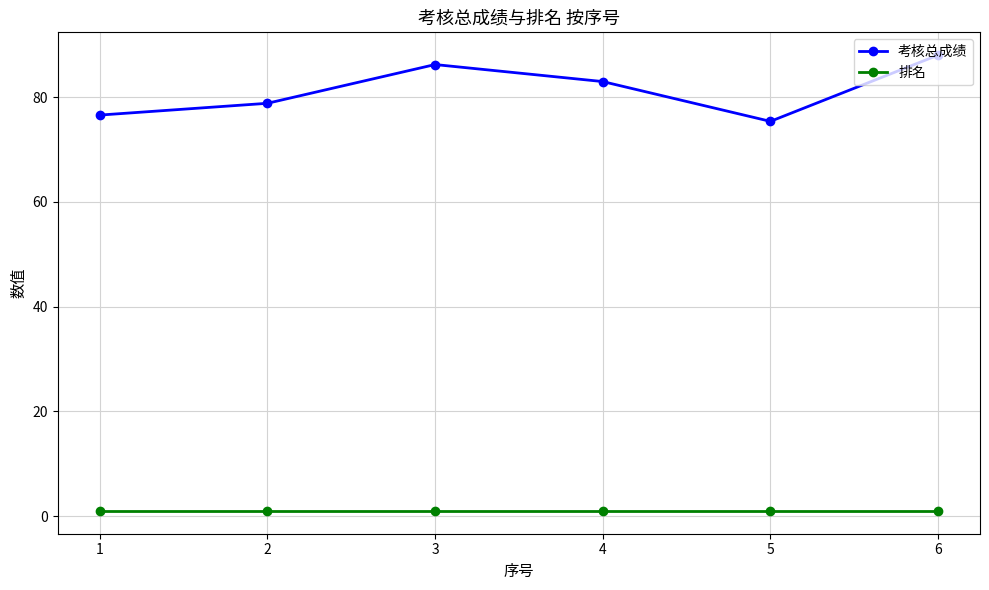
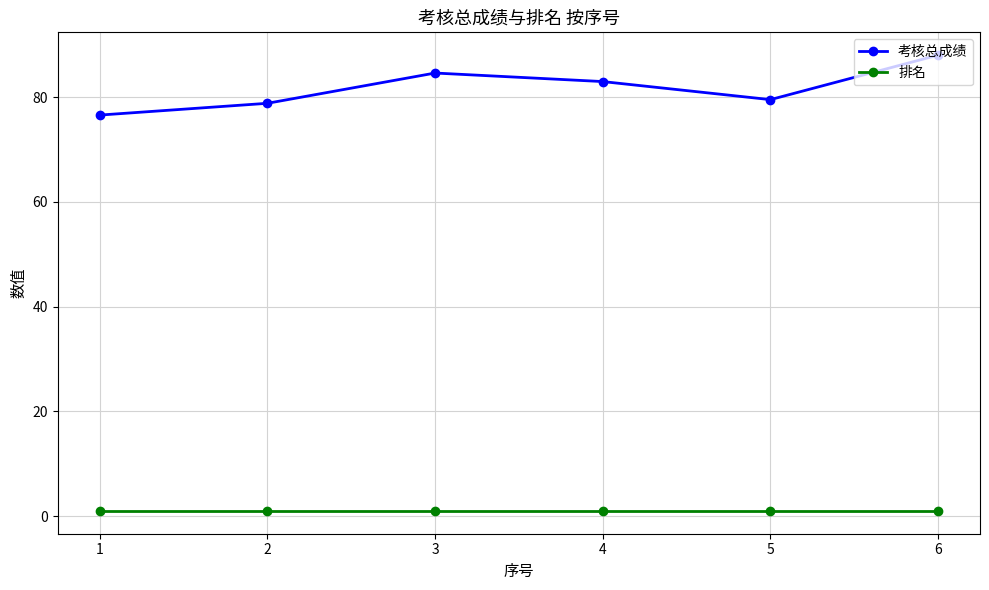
考核总成绩, 3: 86 -> 85
考核总成绩, 5: 75 -> 80
